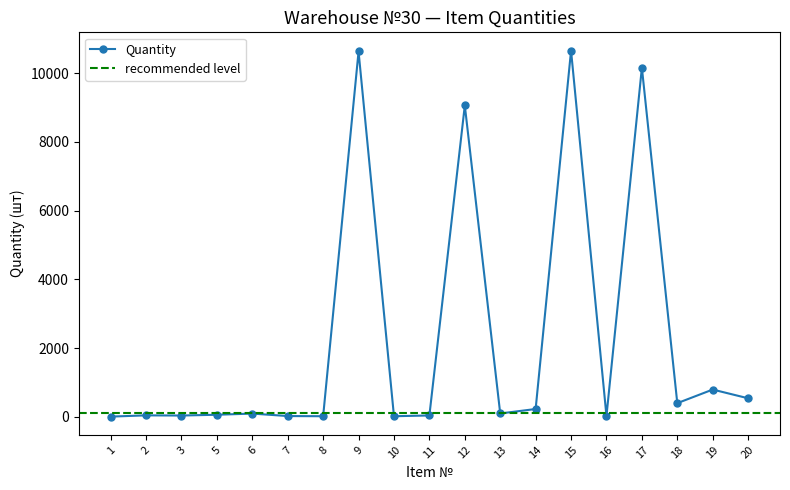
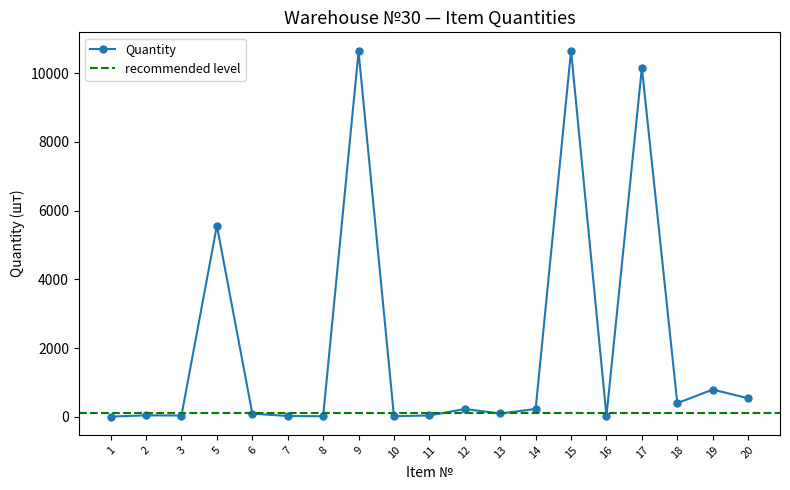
5: 100 -> 5600
12: 9100 -> 200
